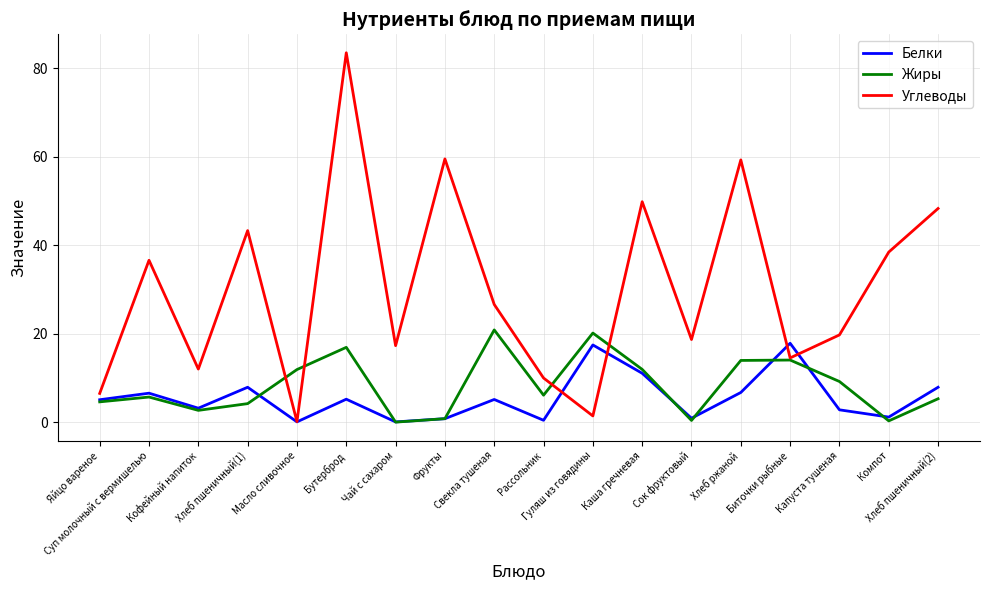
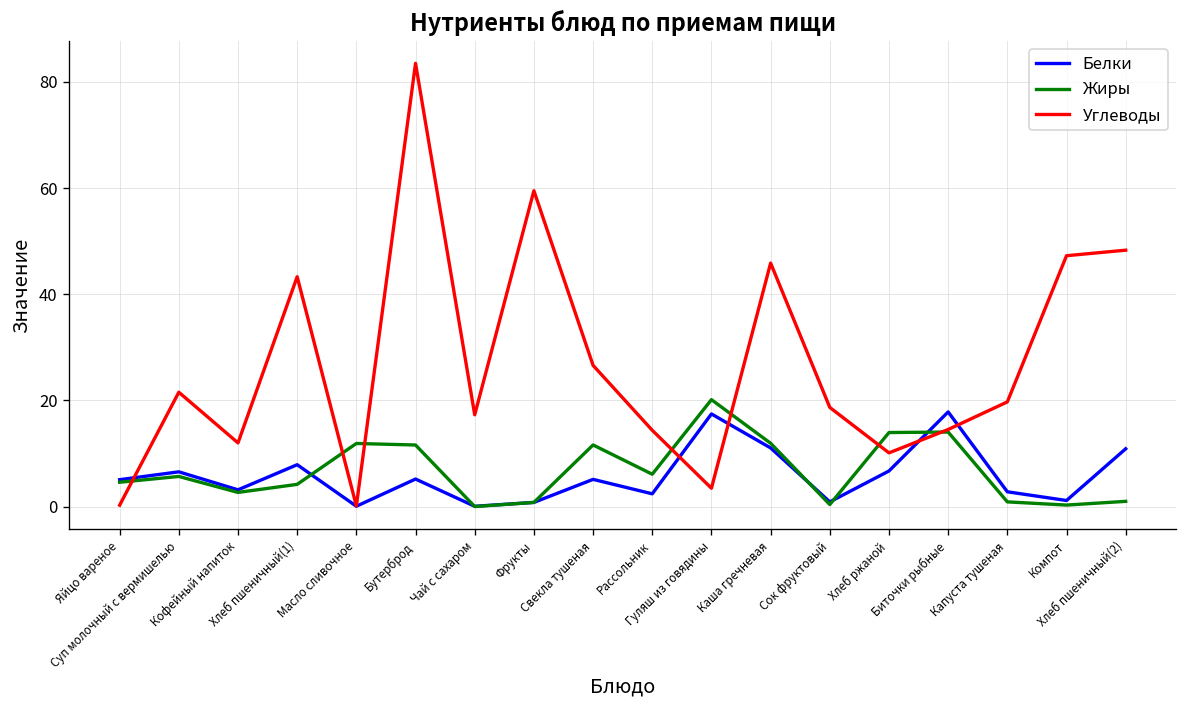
Углеводы, Яйцо вареное: 7 -> 0
Углеводы, Суп молочный с вермишелью: 37 -> 22
Жиры, Бутерброд: 17 -> 12
Жиры, Свекла тушеная: 21 -> 12
Белки, Рассольник: 0 -> 2
Углеводы, Рассольник: 10 -> 14
Углеводы, Гуляш из говядины: 1 -> 3
Углеводы, Каша гречневая: 50 -> 46
Углеводы, Хлеб ржаной: 59 -> 10
Жиры, Капуста тушеная: 9 -> 1
Углеводы, Компот: 38 -> 47
Белки, Хлеб пшеничный(2): 8 -> 11
Жиры, Хлеб пшеничный(2): 5 -> 1
